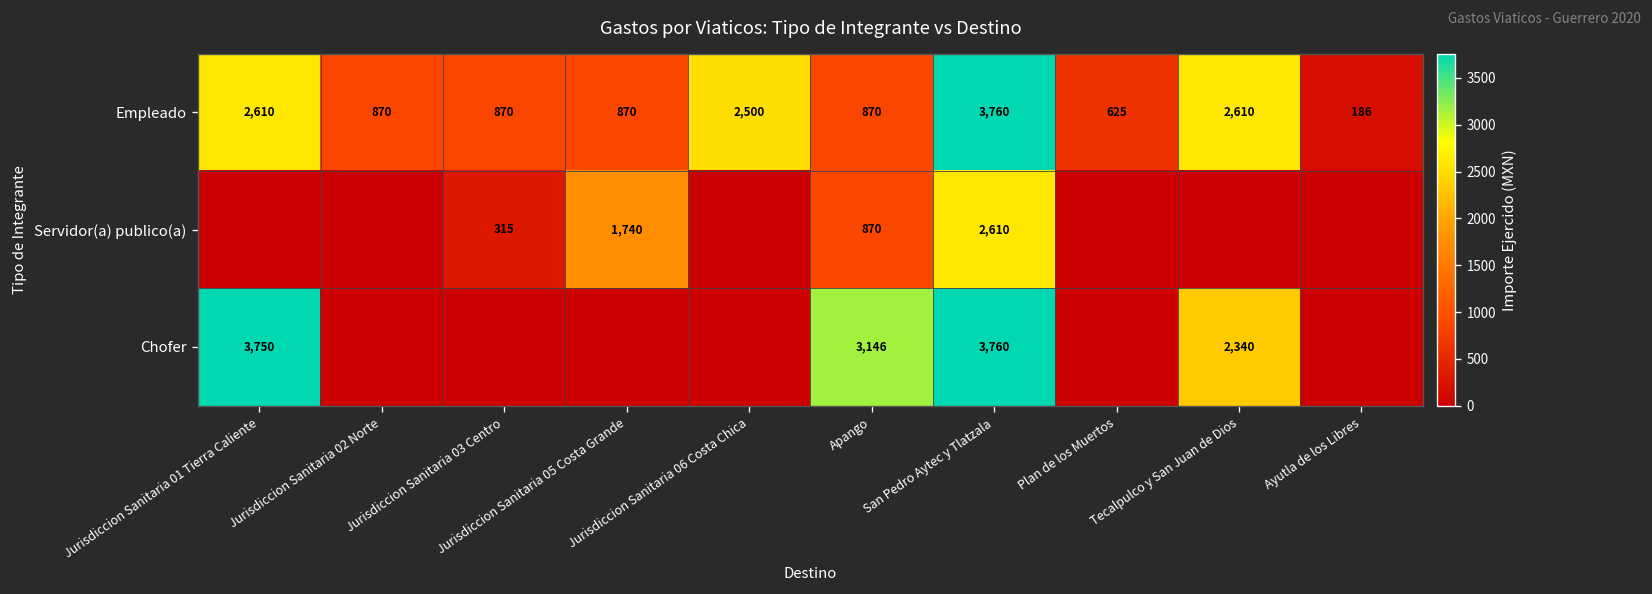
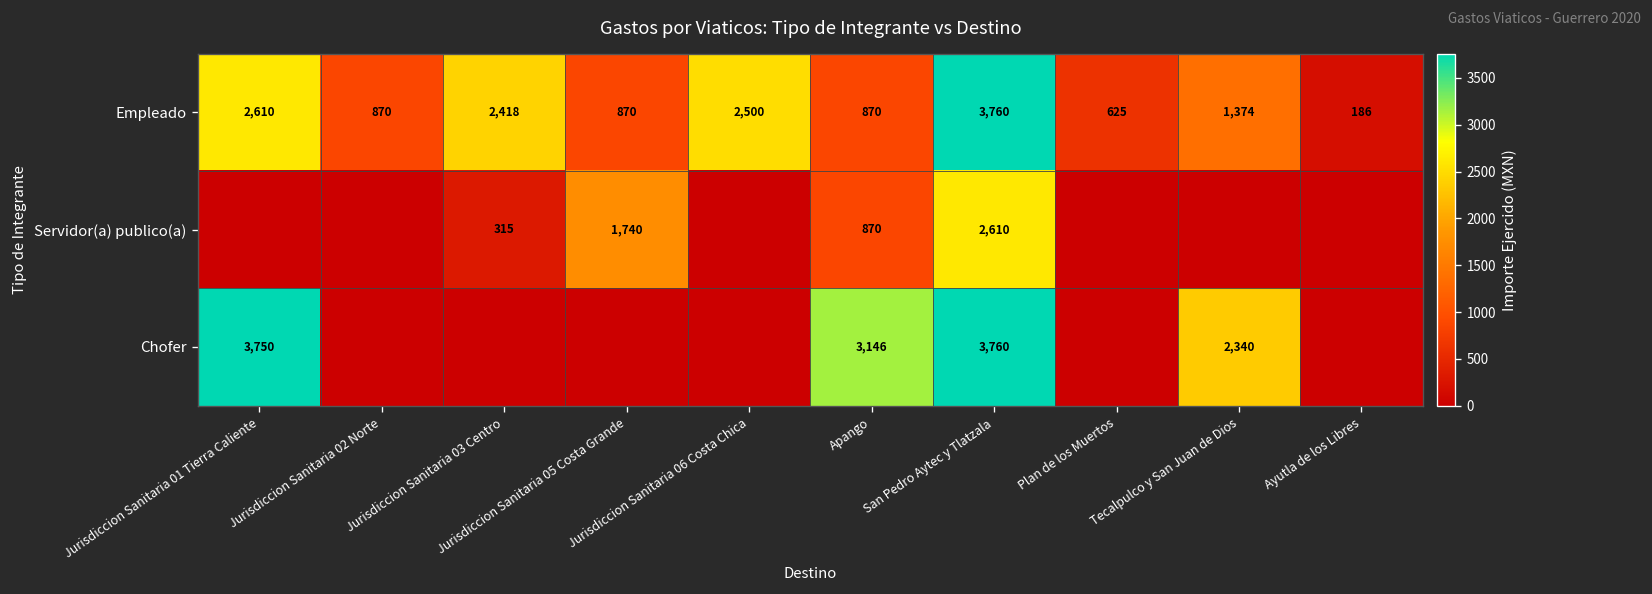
Empleado, Jurisdiccion Sanitaria 03 Centro: 870 -> 2,418
Empleado, Tecalpulco y San Juan de Dios: 2,610 -> 1,374
